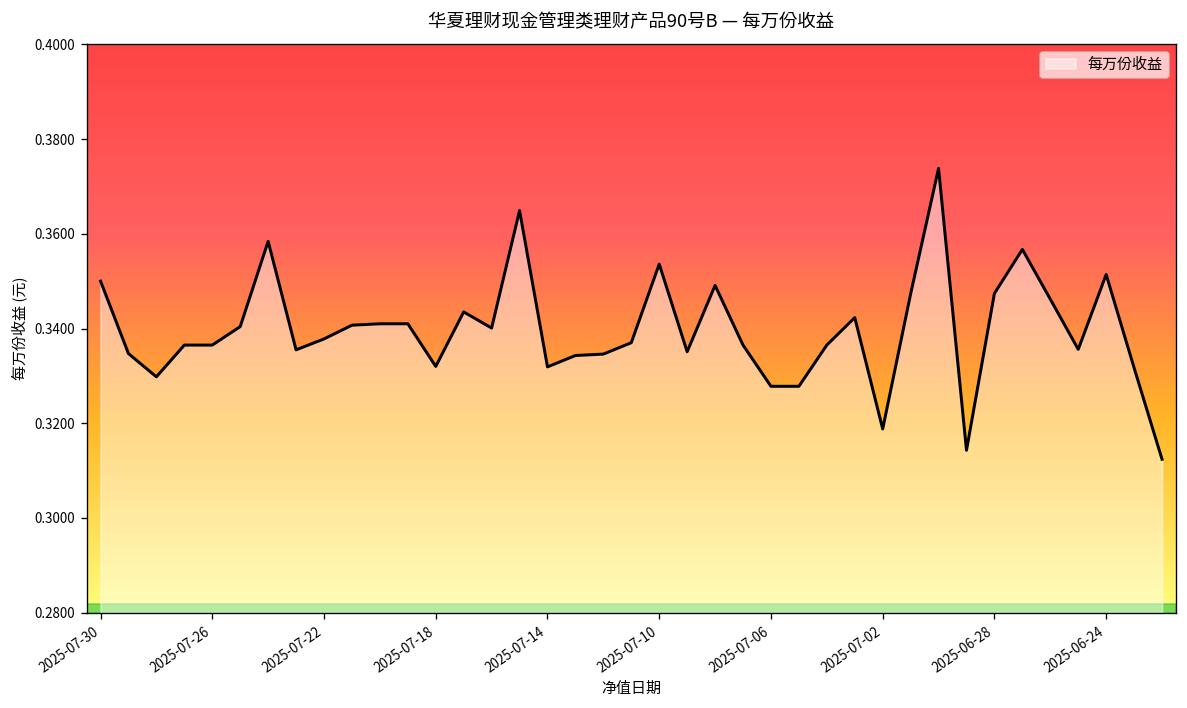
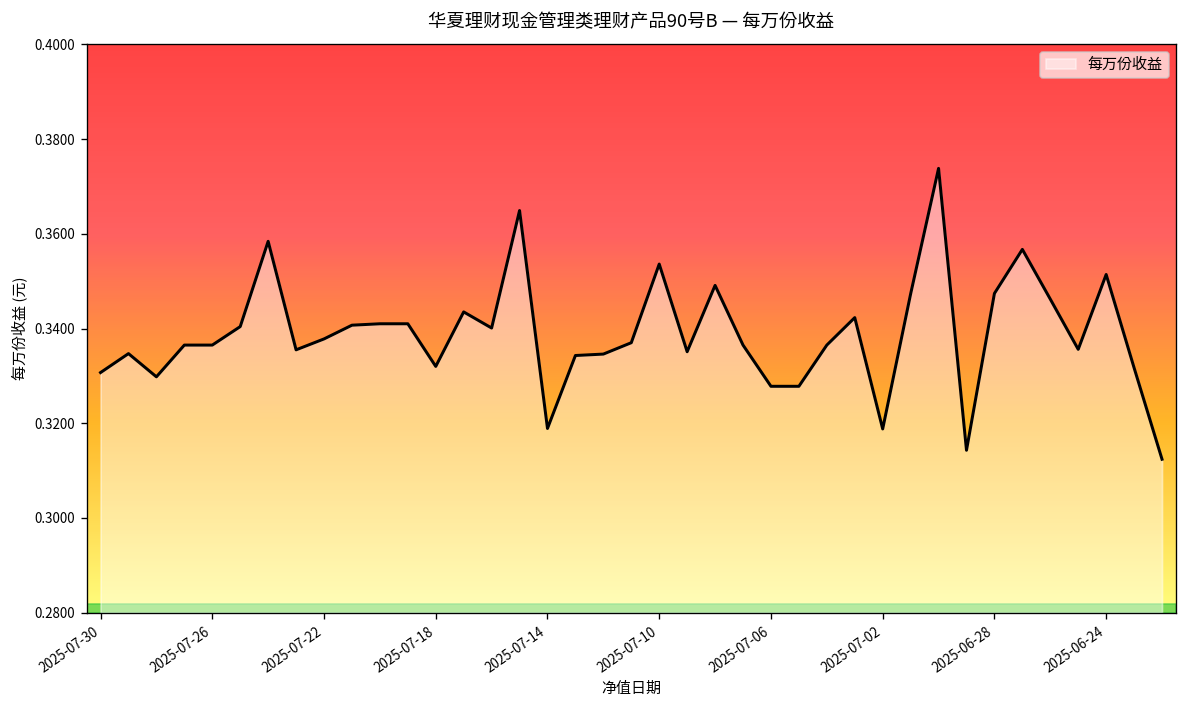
2025-07-30: 0.350 -> 0.331
2025-07-14: 0.332 -> 0.319
